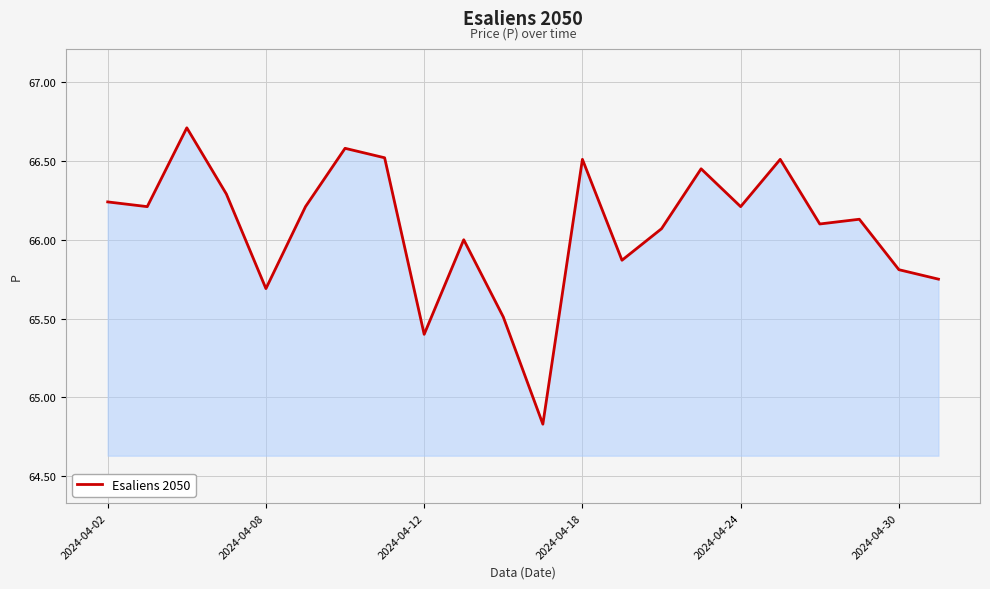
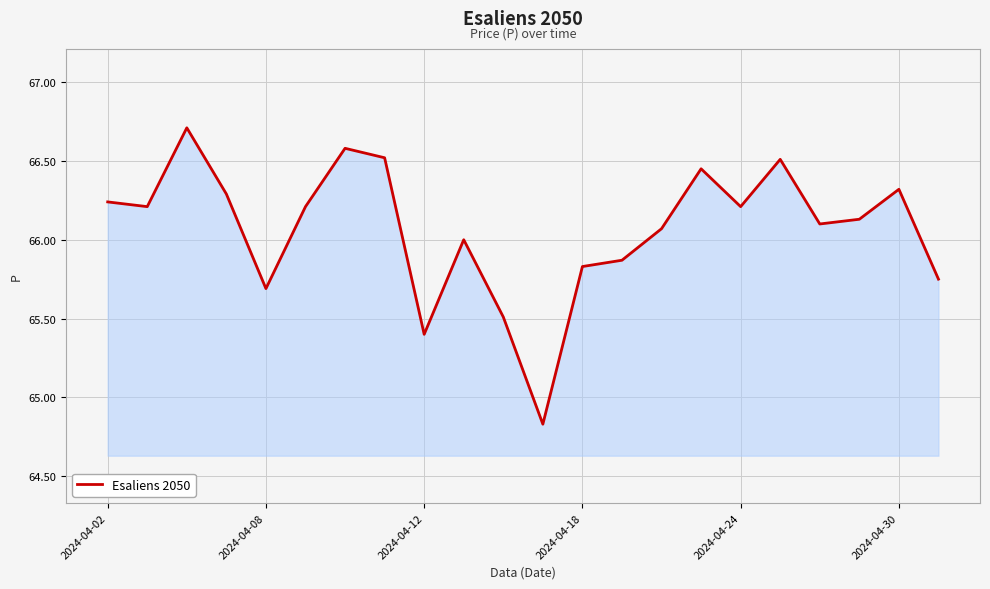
2024-04-18: 66.51 -> 65.83
2024-04-30: 65.81 -> 66.32
